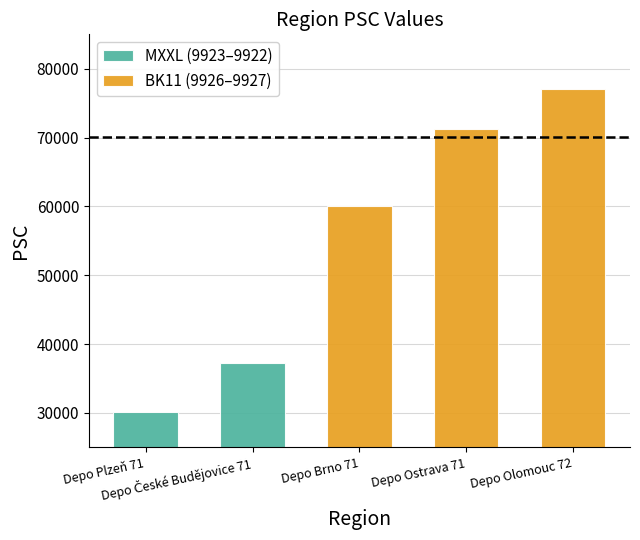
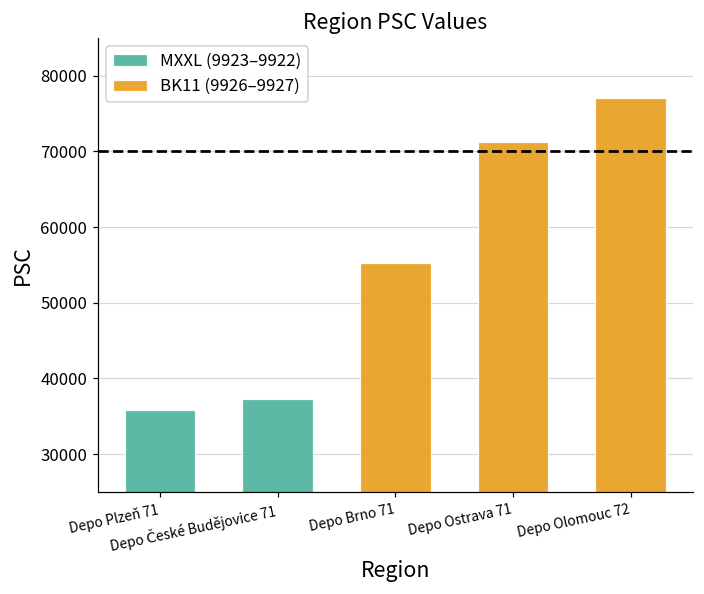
MXXL (9923–9922), Depo Plzeň 71: 30000 -> 36000
BK11 (9926–9927), Depo Brno 71: 60000 -> 55000
